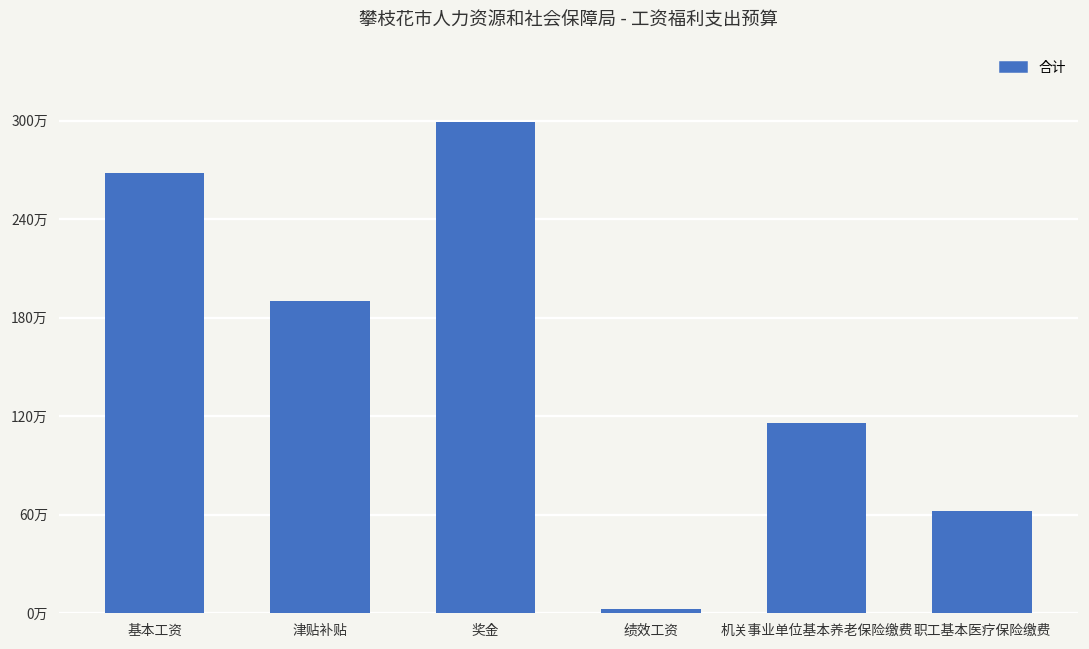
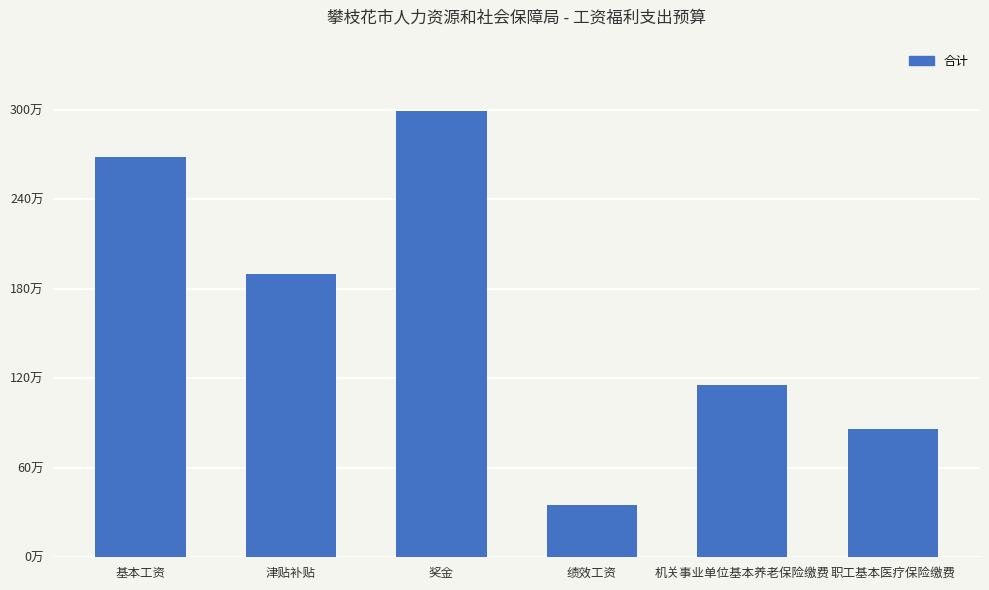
绩效工资: 3万 -> 35万
职工基本医疗保险缴费: 62万 -> 86万
